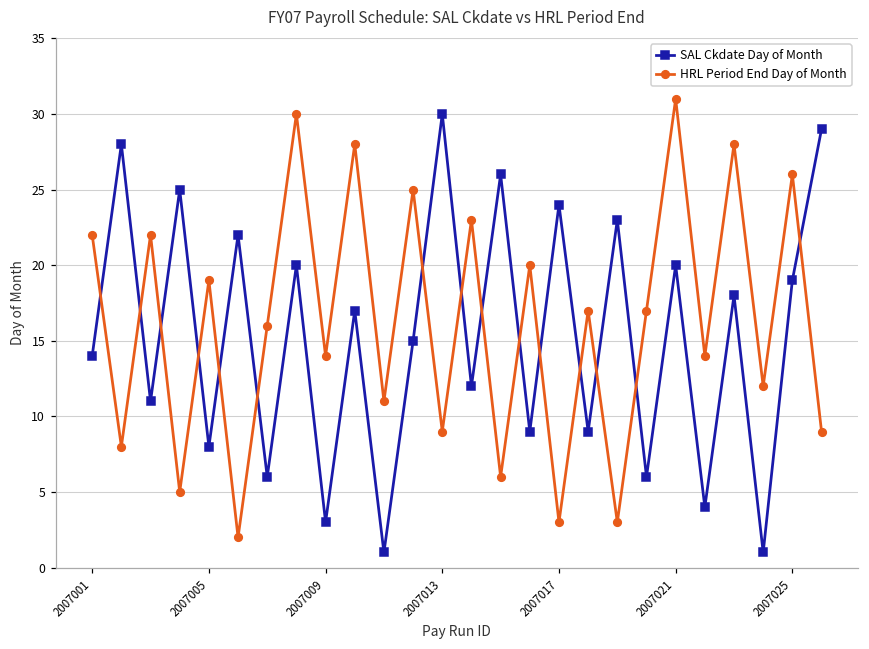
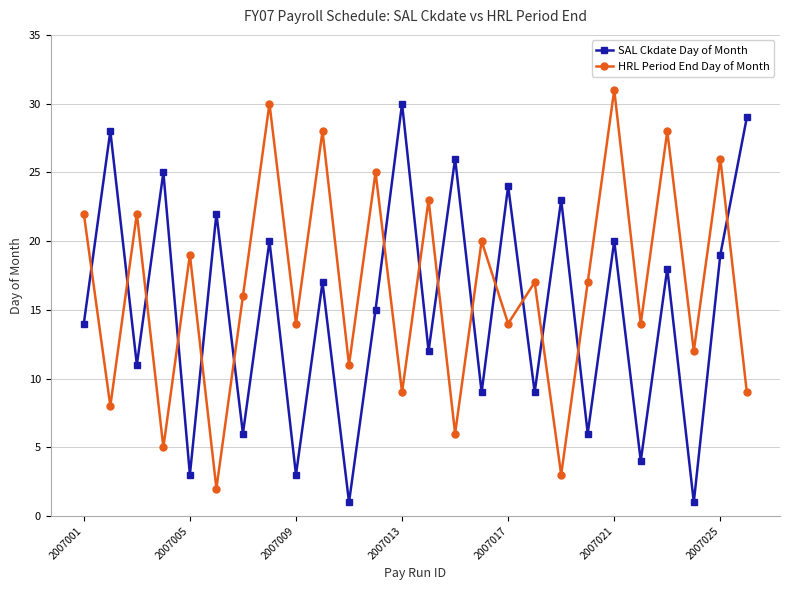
SAL Ckdate Day of Month, 2007005: 8 -> 3
HRL Period End Day of Month, 2007017: 3 -> 14
